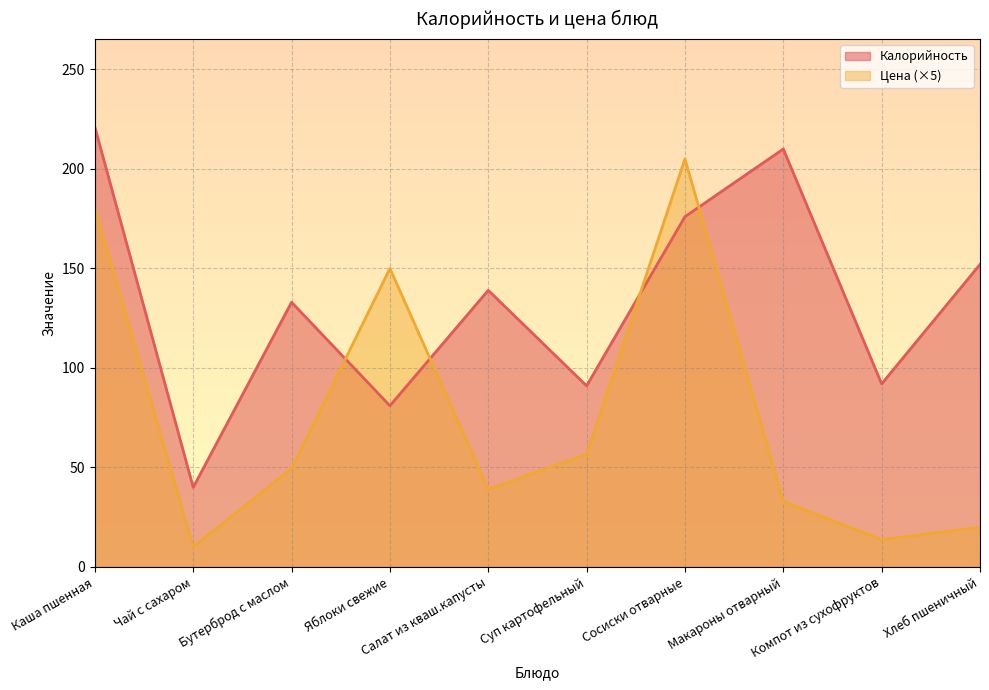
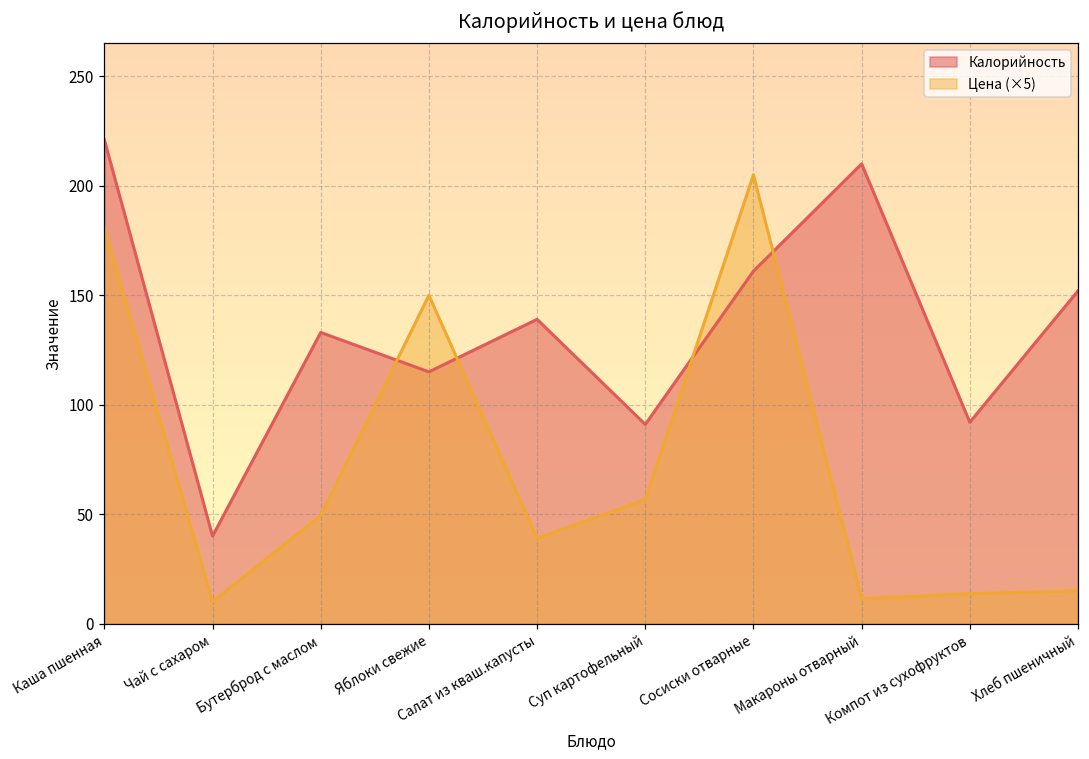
Калорийность, Яблоки свежие: 81 -> 115
Калорийность, Сосиски отварные: 176 -> 161
Цена (×5), Макароны отварный: 33 -> 11
Цена (×5), Хлеб пшеничный: 20 -> 15
